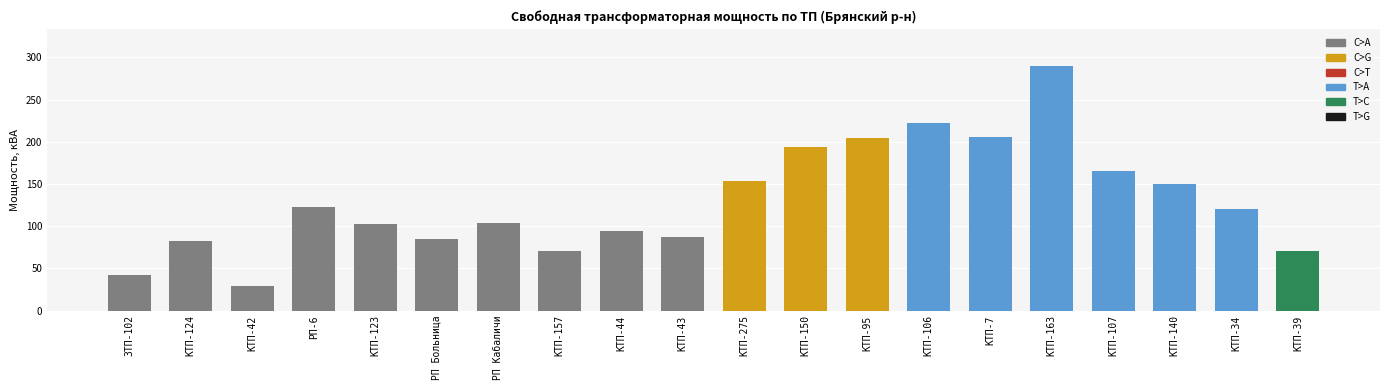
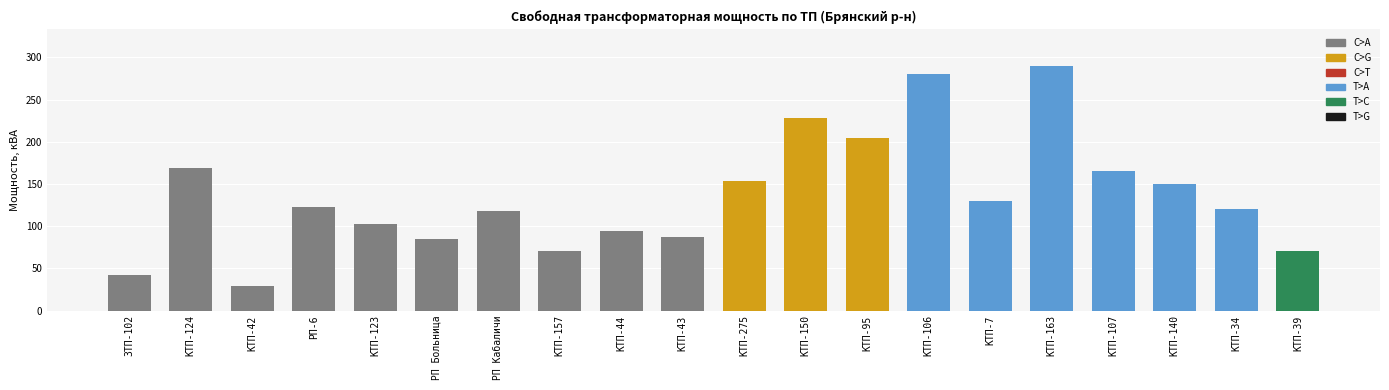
КТП-124: 80 -> 170
РП Кабаличи: 100 -> 120
КТП-150: 190 -> 230
КТП-106: 220 -> 280
КТП-7: 210 -> 130
